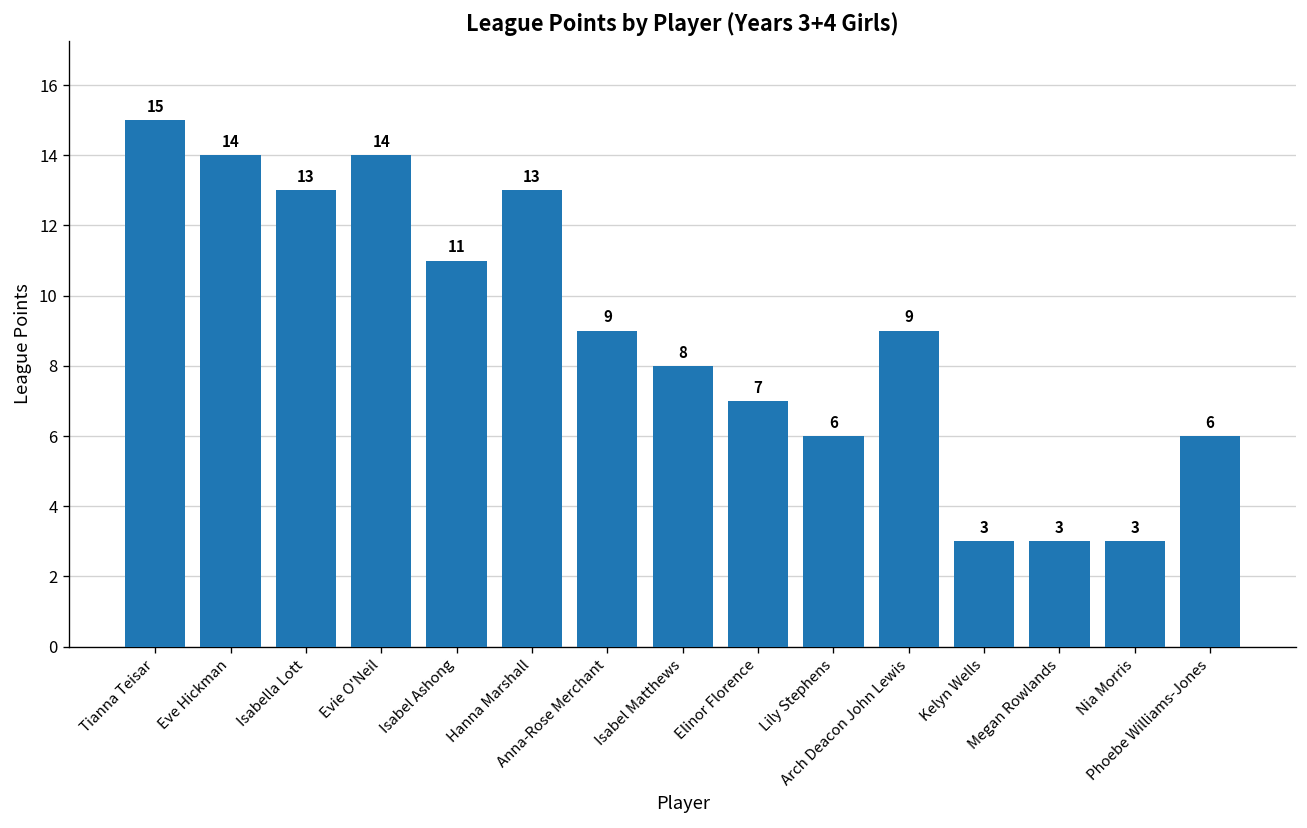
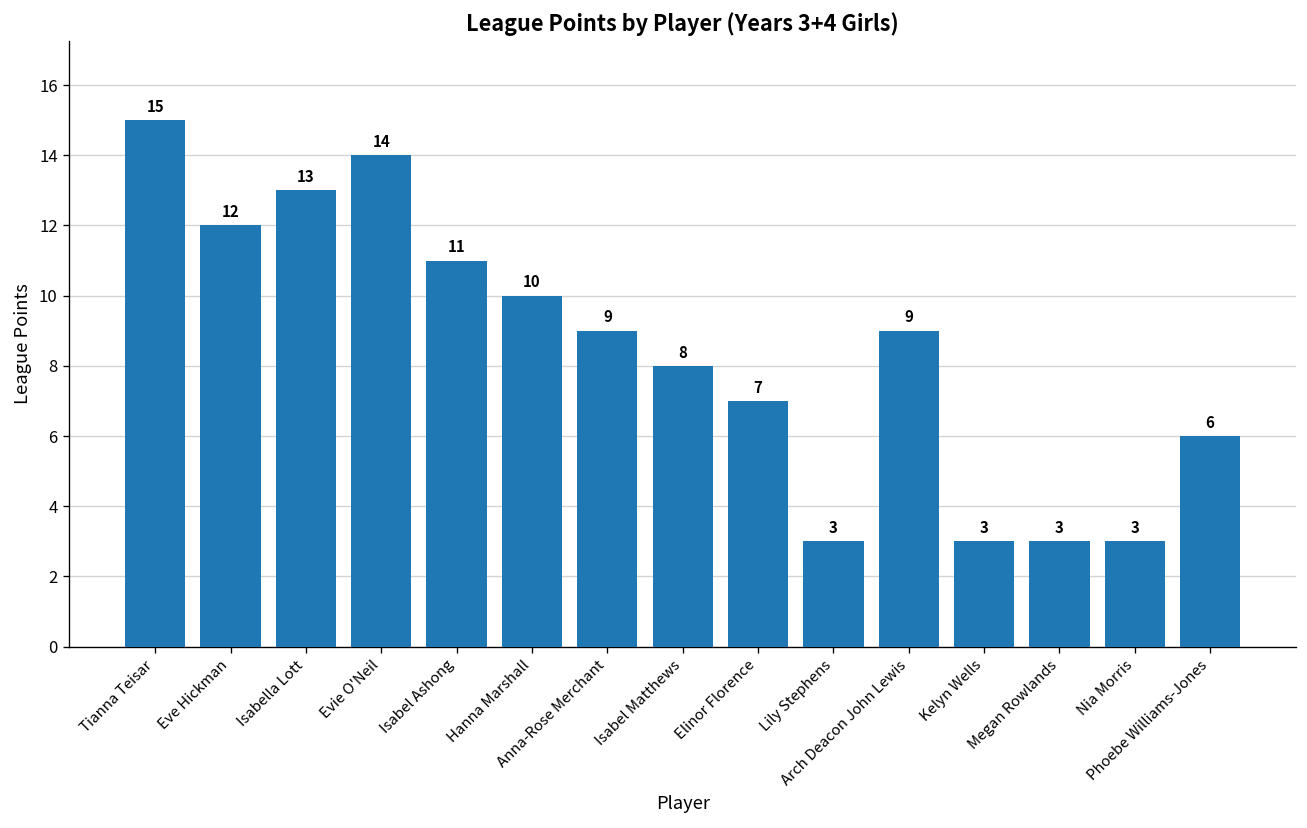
Eve Hickman: 14 -> 12
Hanna Marshall: 13 -> 10
Lily Stephens: 6 -> 3
